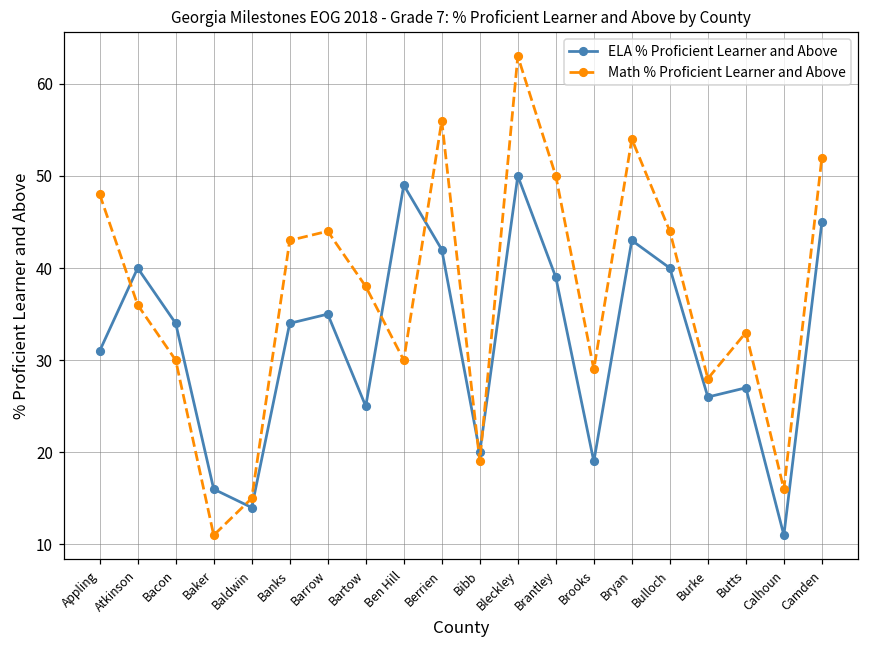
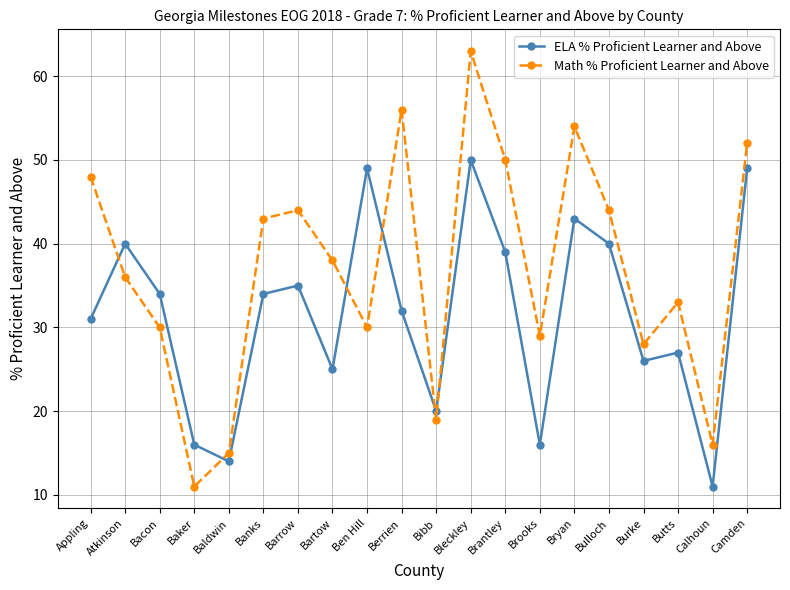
ELA % Proficient Learner and Above, Berrien: 42 -> 32
ELA % Proficient Learner and Above, Brooks: 19 -> 16
ELA % Proficient Learner and Above, Camden: 45 -> 49
